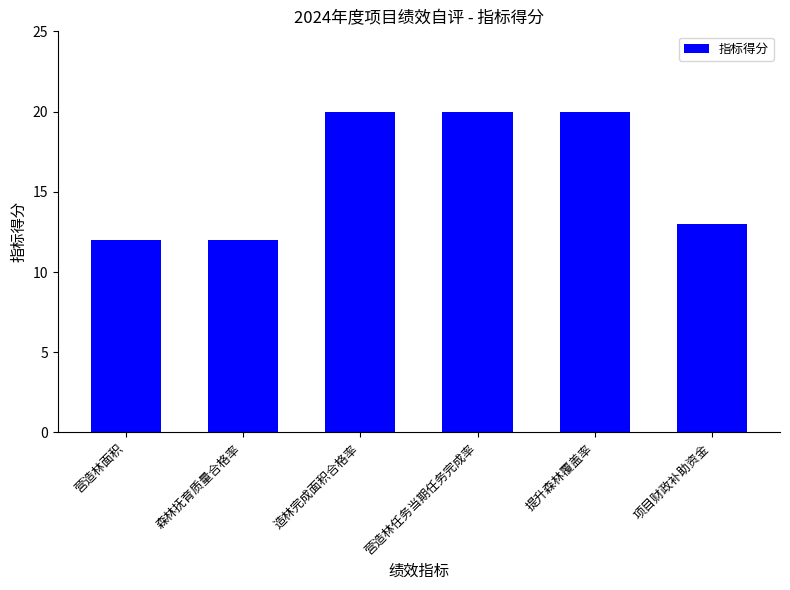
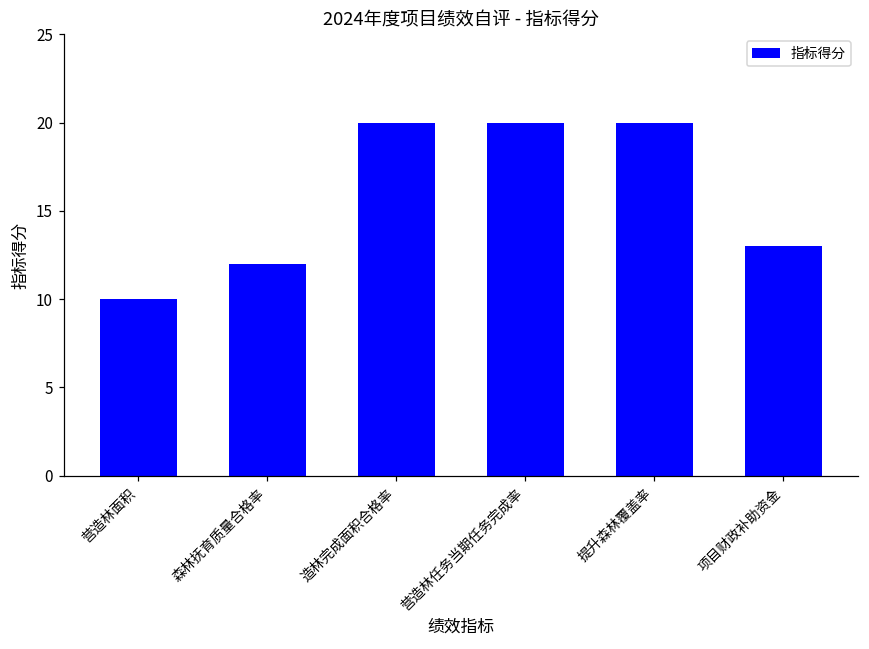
营造林面积: 12 -> 10
